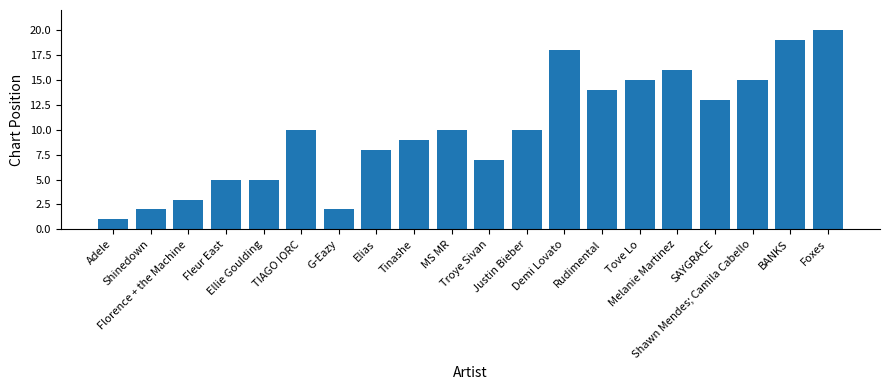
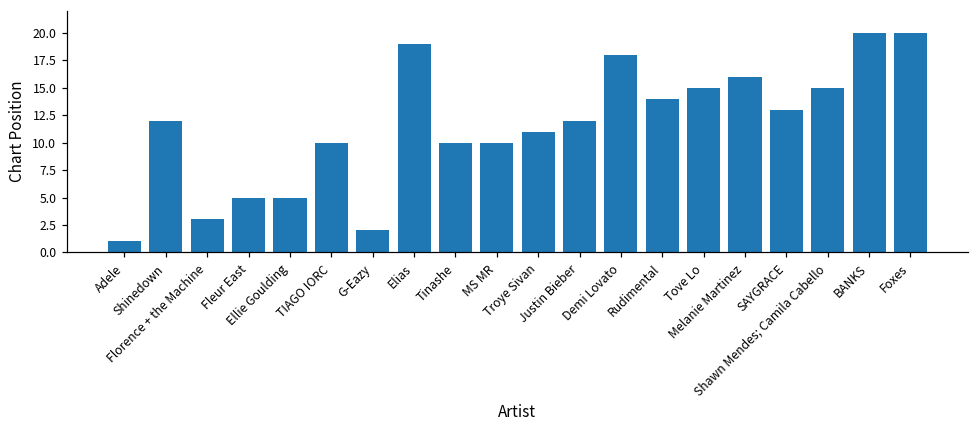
Shinedown: 2 -> 12
Elias: 8 -> 19
Tinashe: 9 -> 10
Troye Sivan: 7 -> 11
Justin Bieber: 10 -> 12
BANKS: 19 -> 20
